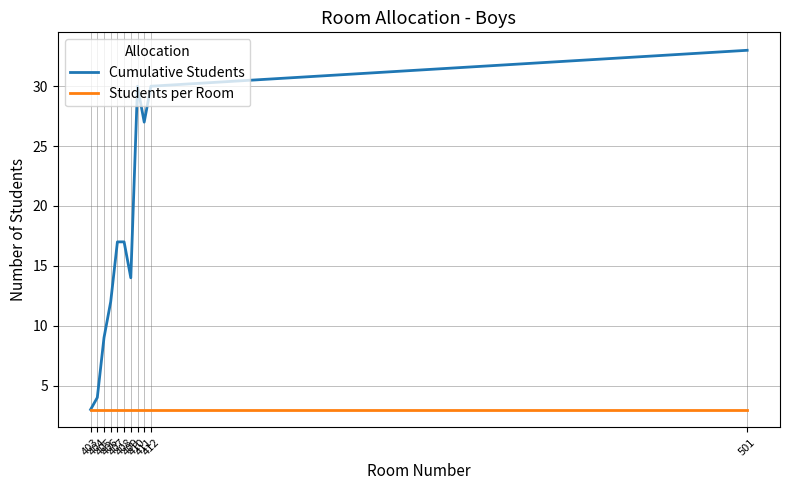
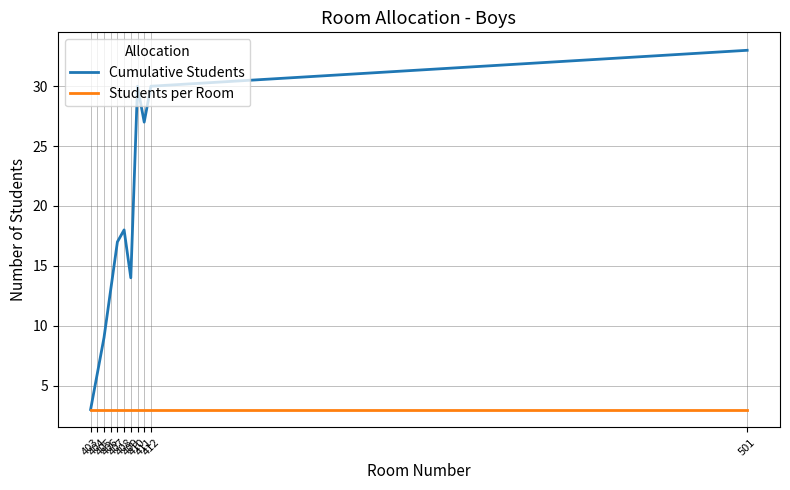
Cumulative Students, 404: 4 -> 6
Cumulative Students, 406: 12 -> 13
Cumulative Students, 408: 17 -> 18
